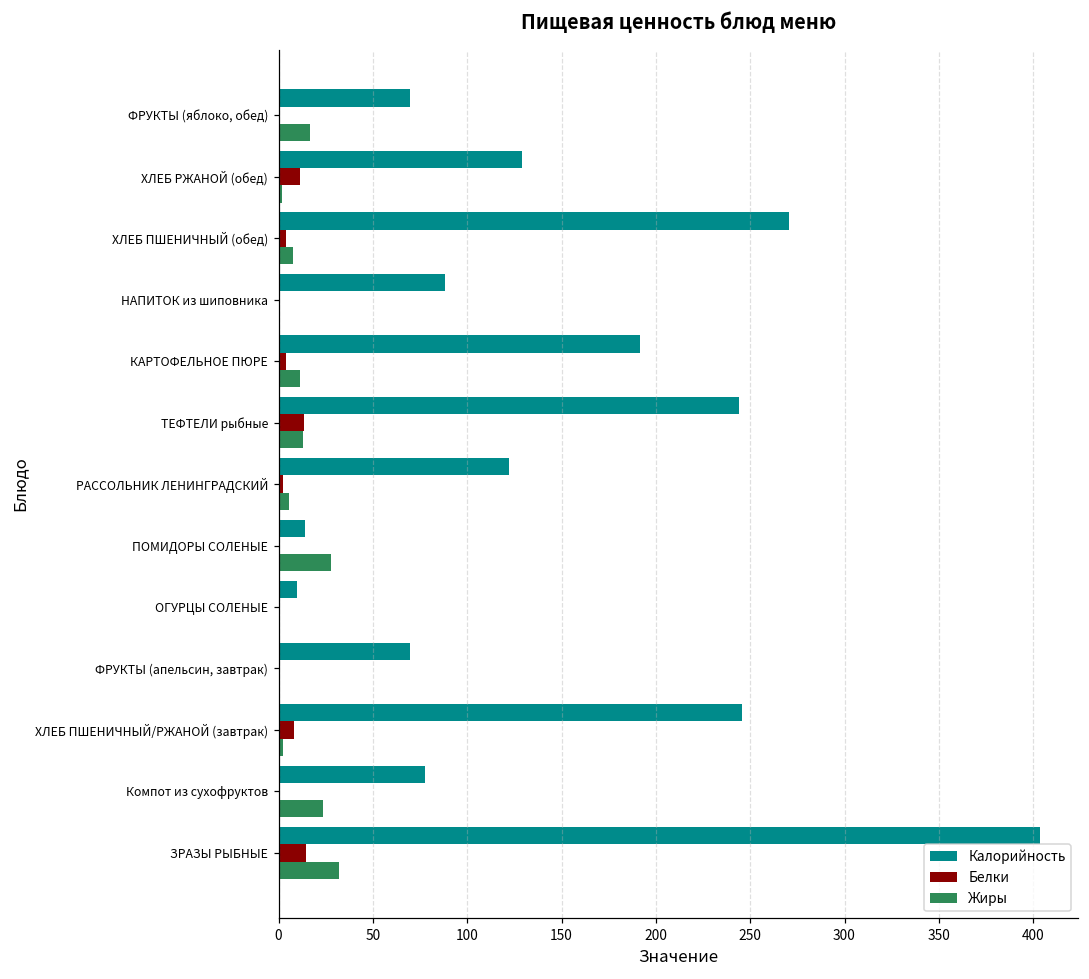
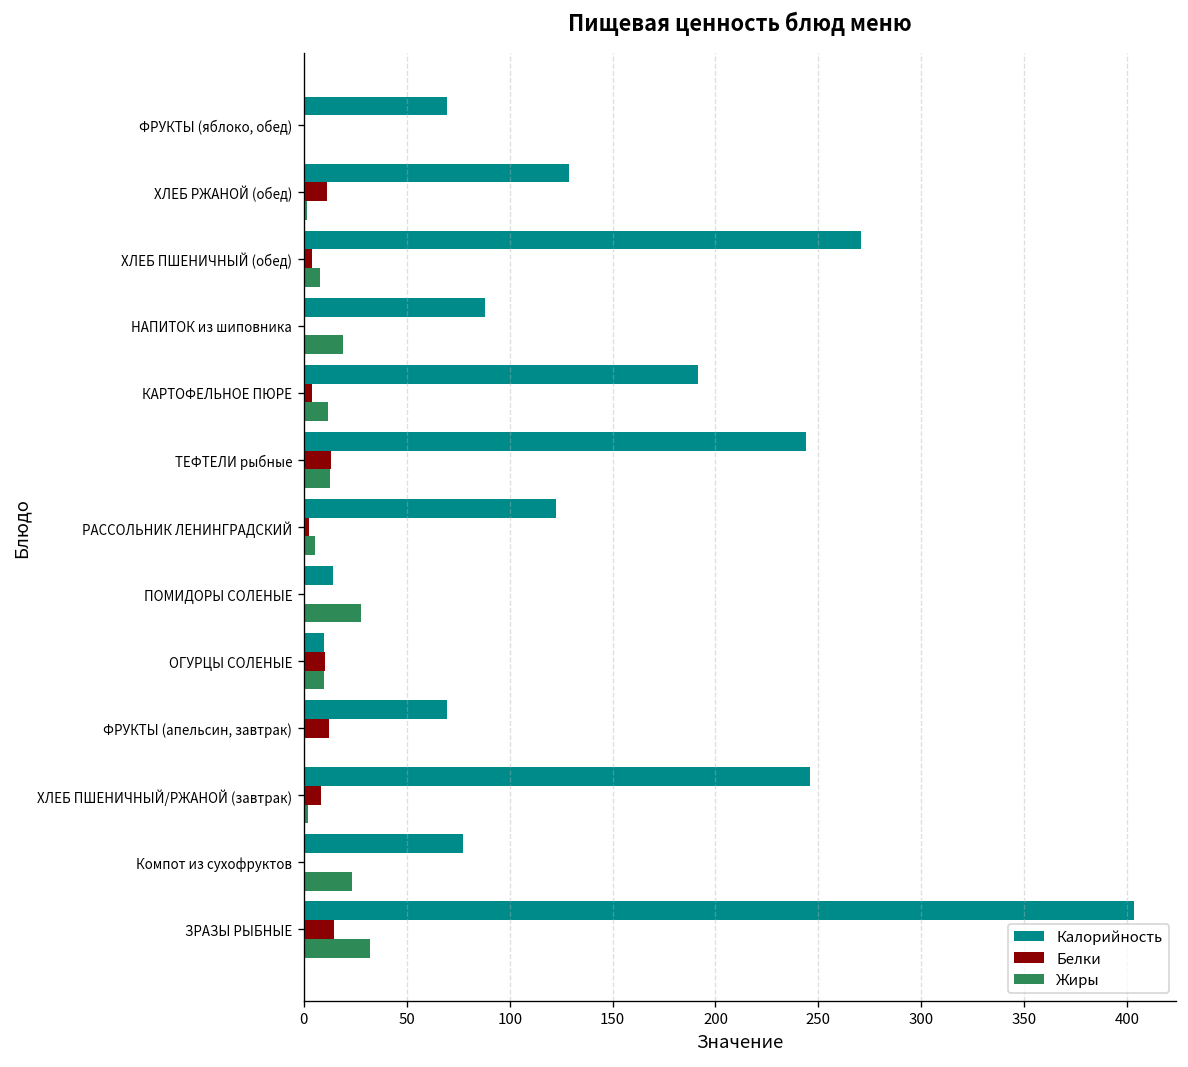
Жиры, ФРУКТЫ (яблоко, обед): 17 -> 1
Жиры, НАПИТОК из шиповника: 0 -> 19
Белки, ОГУРЦЫ СОЛЕНЫЕ: 1 -> 10
Жиры, ОГУРЦЫ СОЛЕНЫЕ: 0 -> 10
Белки, ФРУКТЫ (апельсин, завтрак): 1 -> 12
